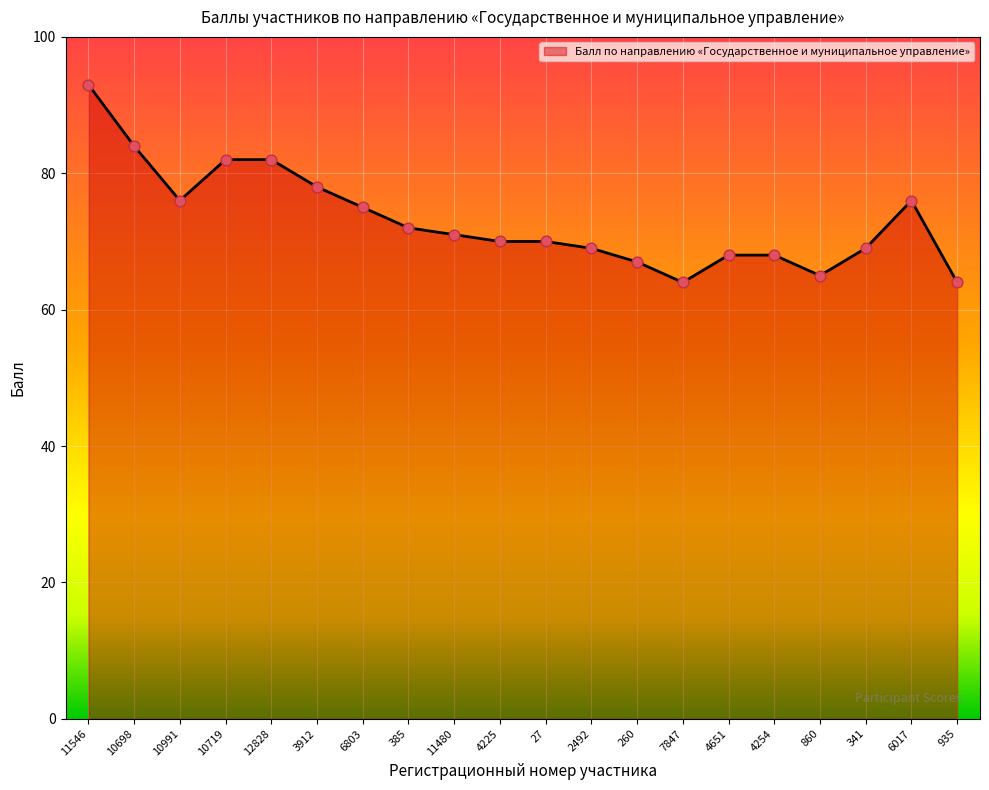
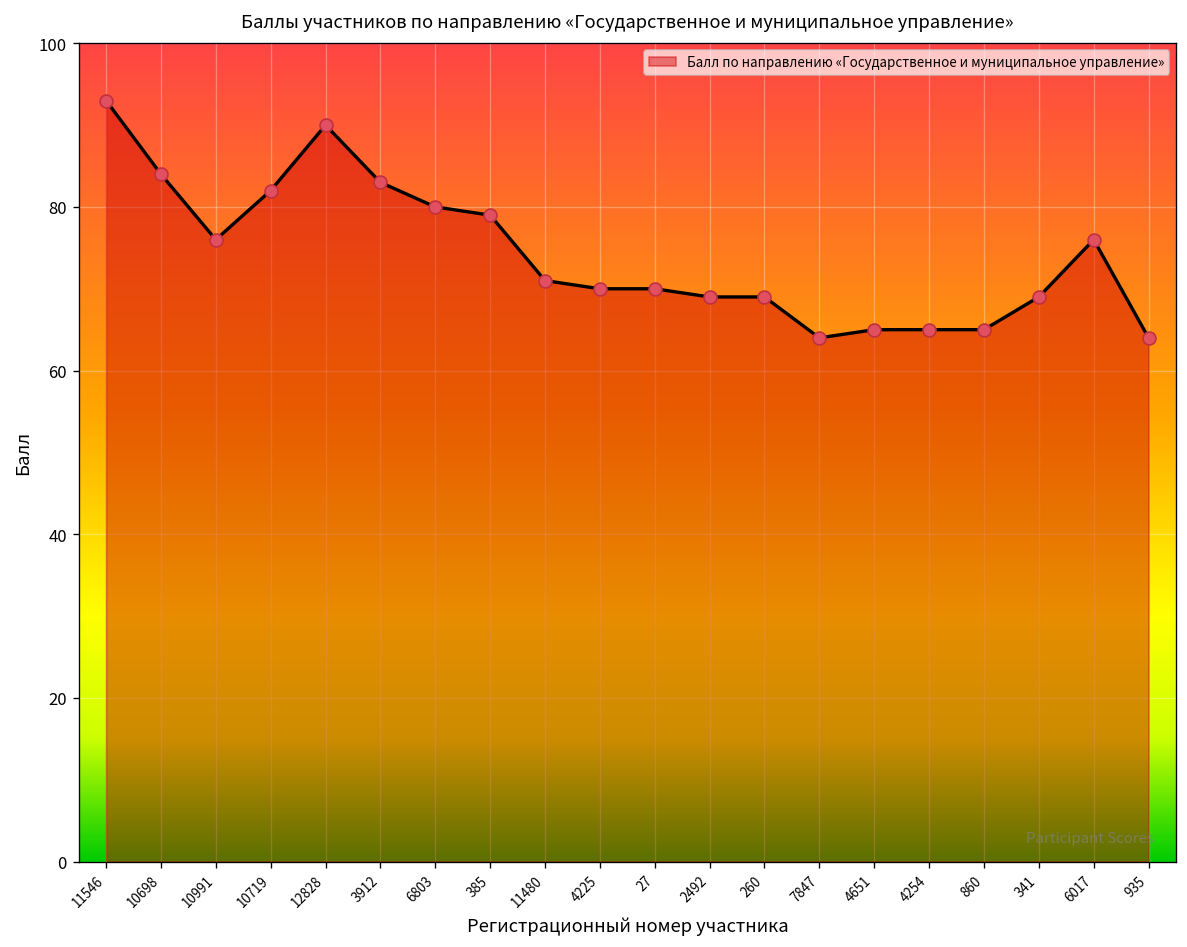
12828: 82 -> 90
3912: 78 -> 83
6803: 75 -> 80
385: 72 -> 79
260: 67 -> 69
4651: 68 -> 65
4254: 68 -> 65
